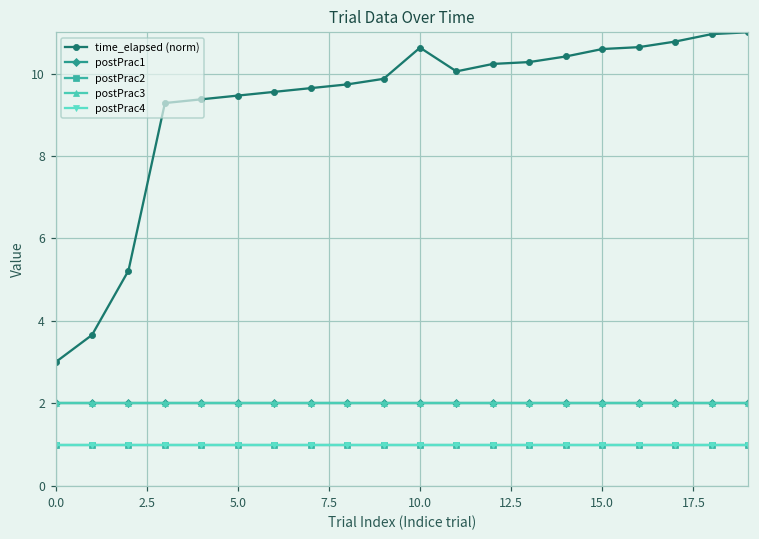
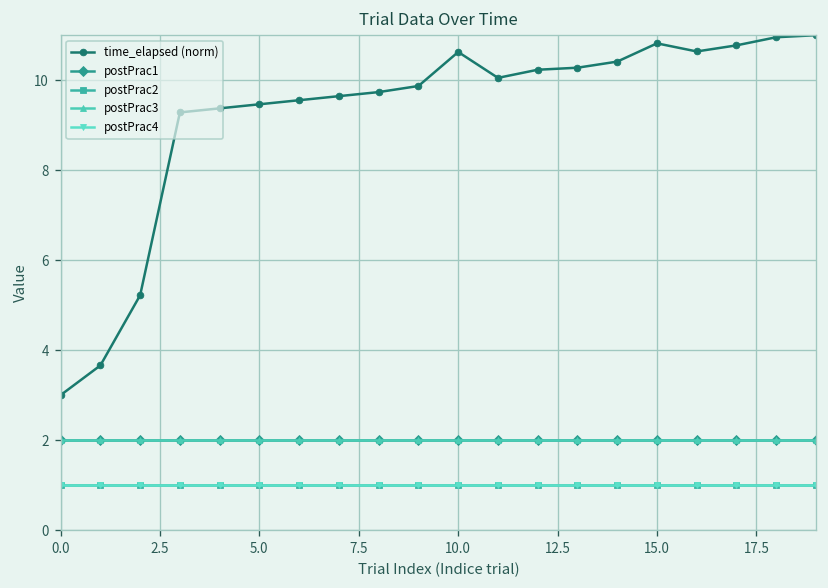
time_elapsed (norm), 15.0: 10.6 -> 10.8
